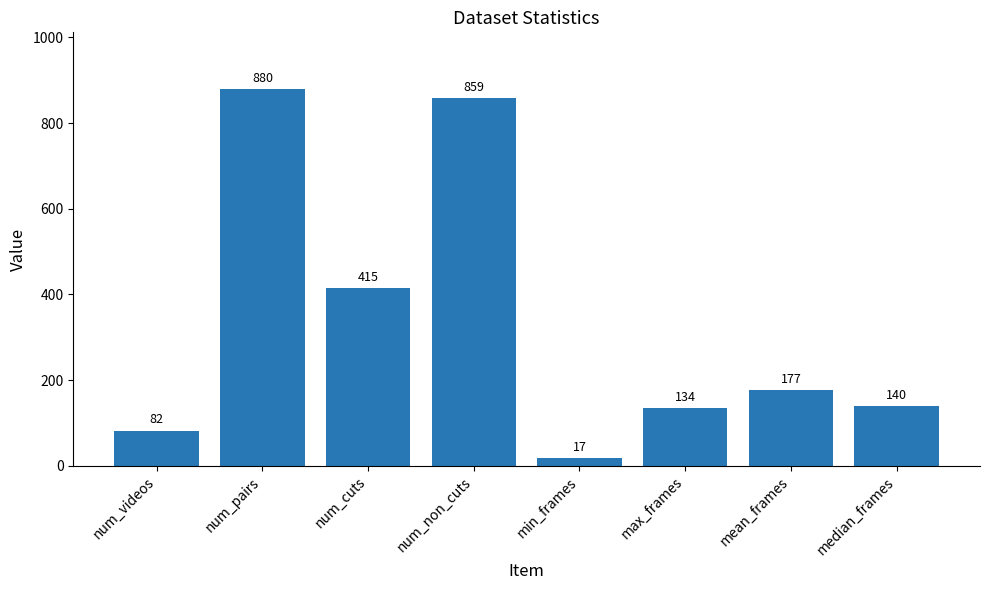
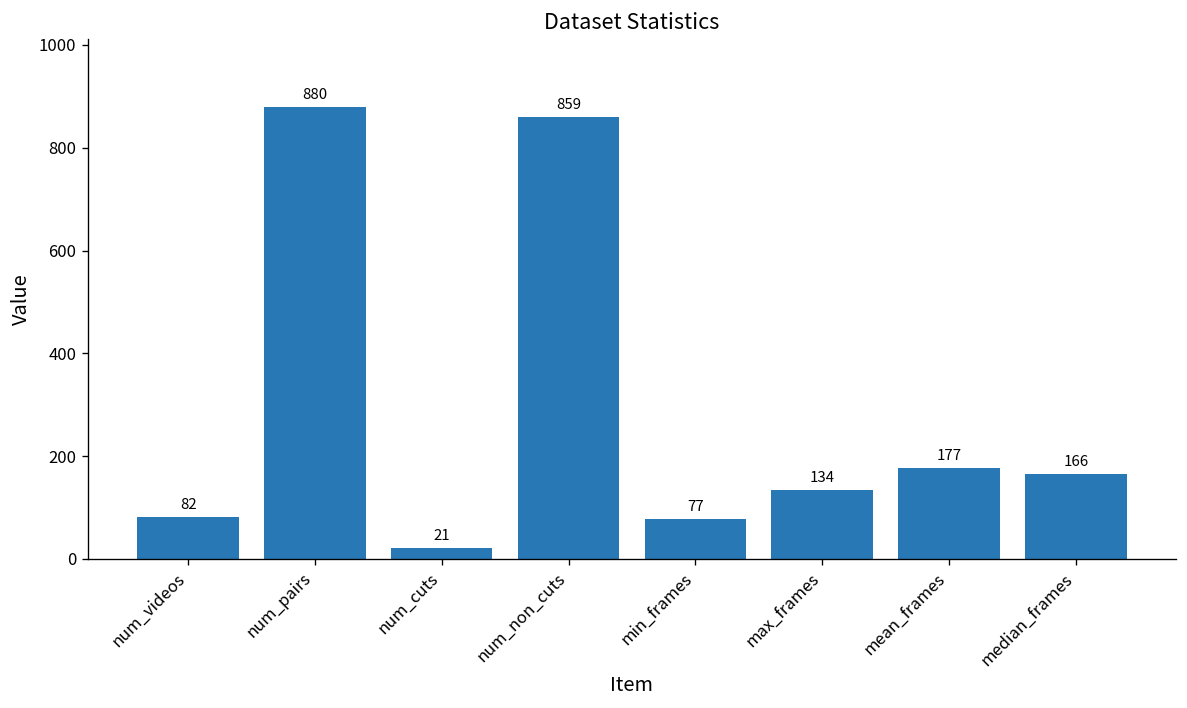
num_cuts: 415 -> 21
min_frames: 17 -> 77
median_frames: 140 -> 166
